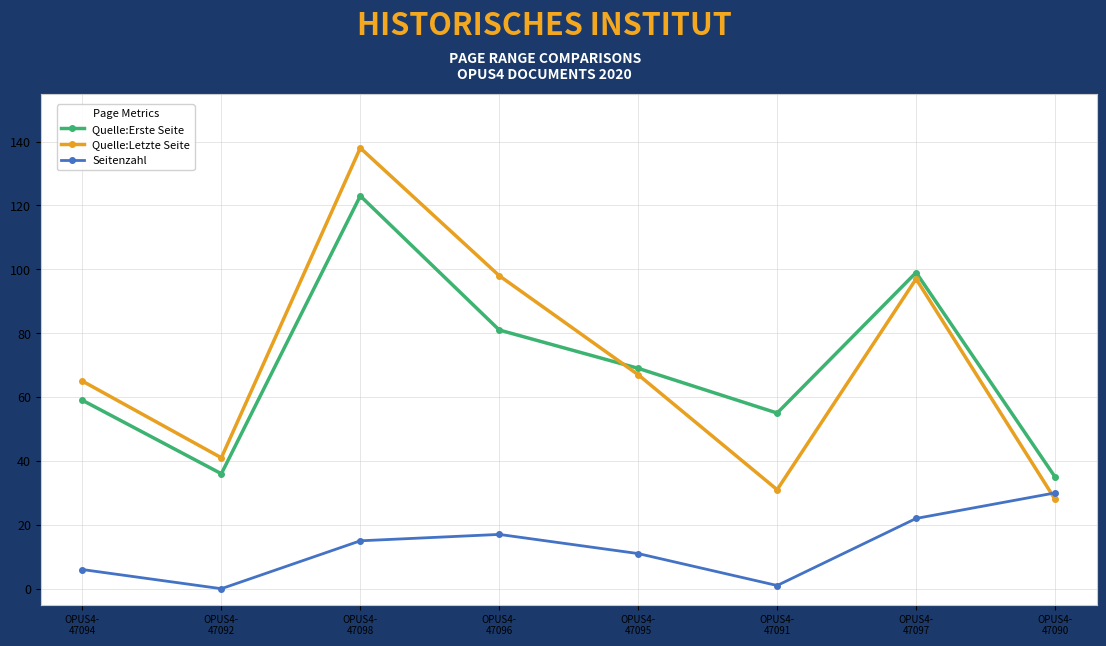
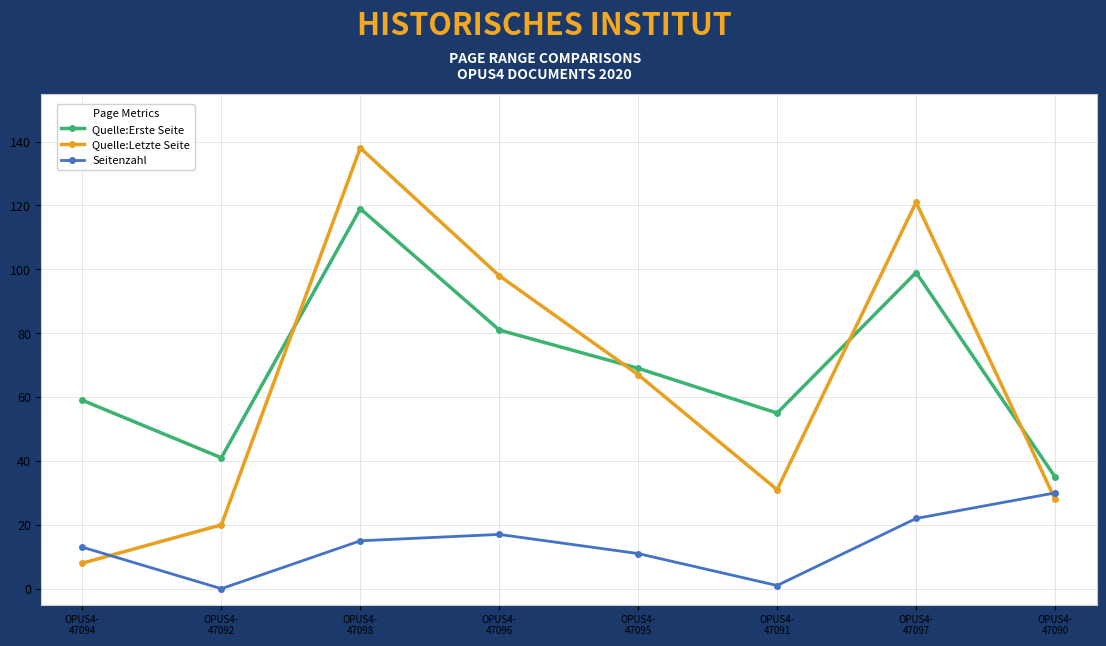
Quelle:Letzte Seite, OPUS4- 47094: 65 -> 8
Seitenzahl, OPUS4- 47094: 6 -> 13
Quelle:Erste Seite, OPUS4- 47092: 36 -> 41
Quelle:Letzte Seite, OPUS4- 47092: 41 -> 20
Quelle:Erste Seite, OPUS4- 47098: 123 -> 119
Quelle:Letzte Seite, OPUS4- 47097: 97 -> 121
